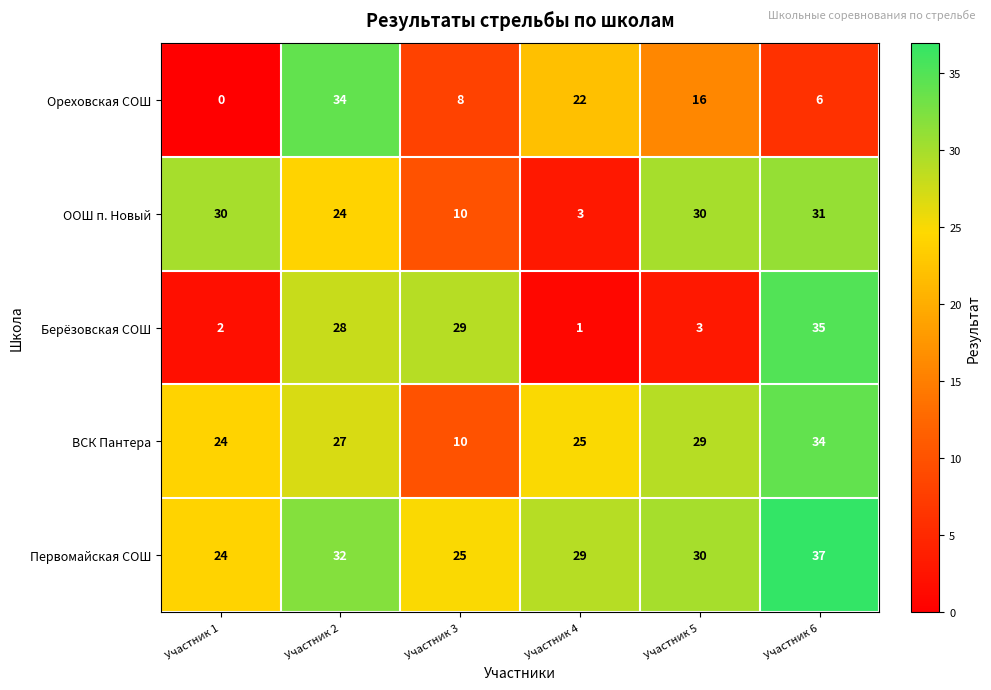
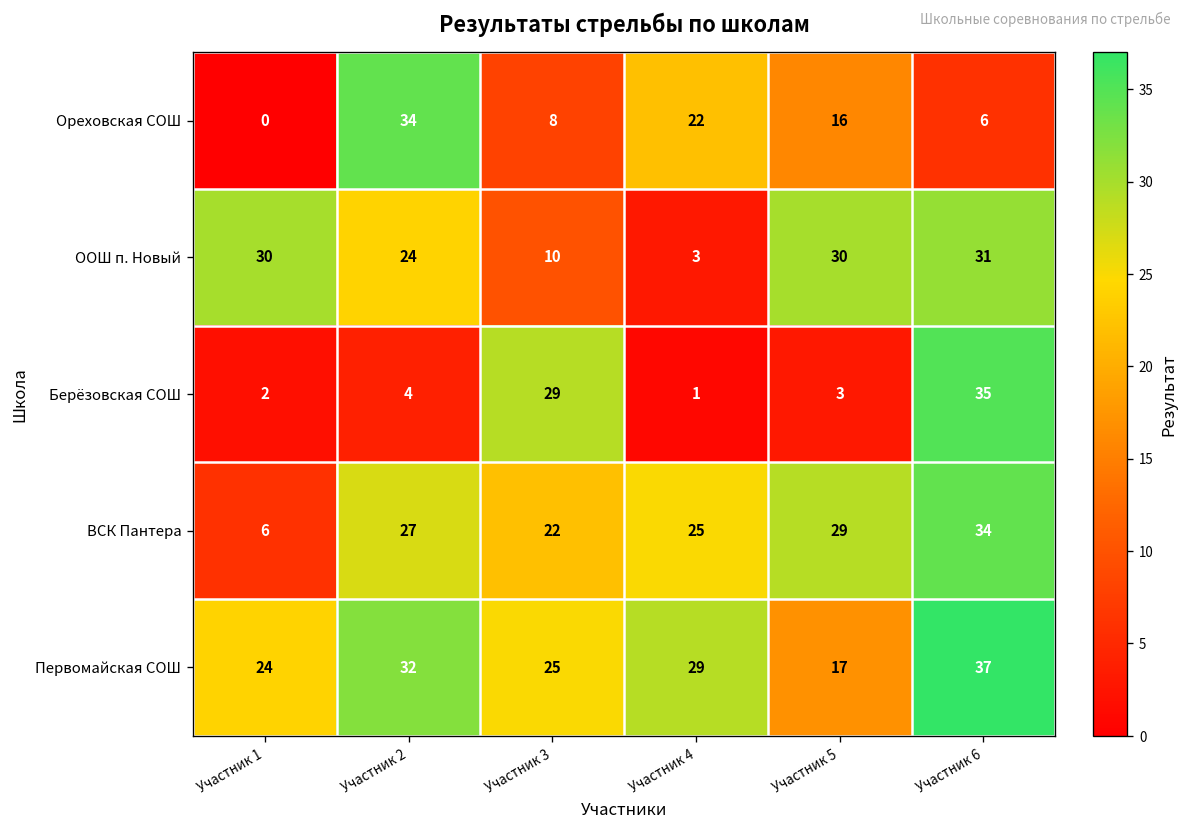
Берёзовская СОШ, Участник 2: 28 -> 4
ВСК Пантера, Участник 1: 24 -> 6
ВСК Пантера, Участник 3: 10 -> 22
Первомайская СОШ, Участник 5: 30 -> 17
